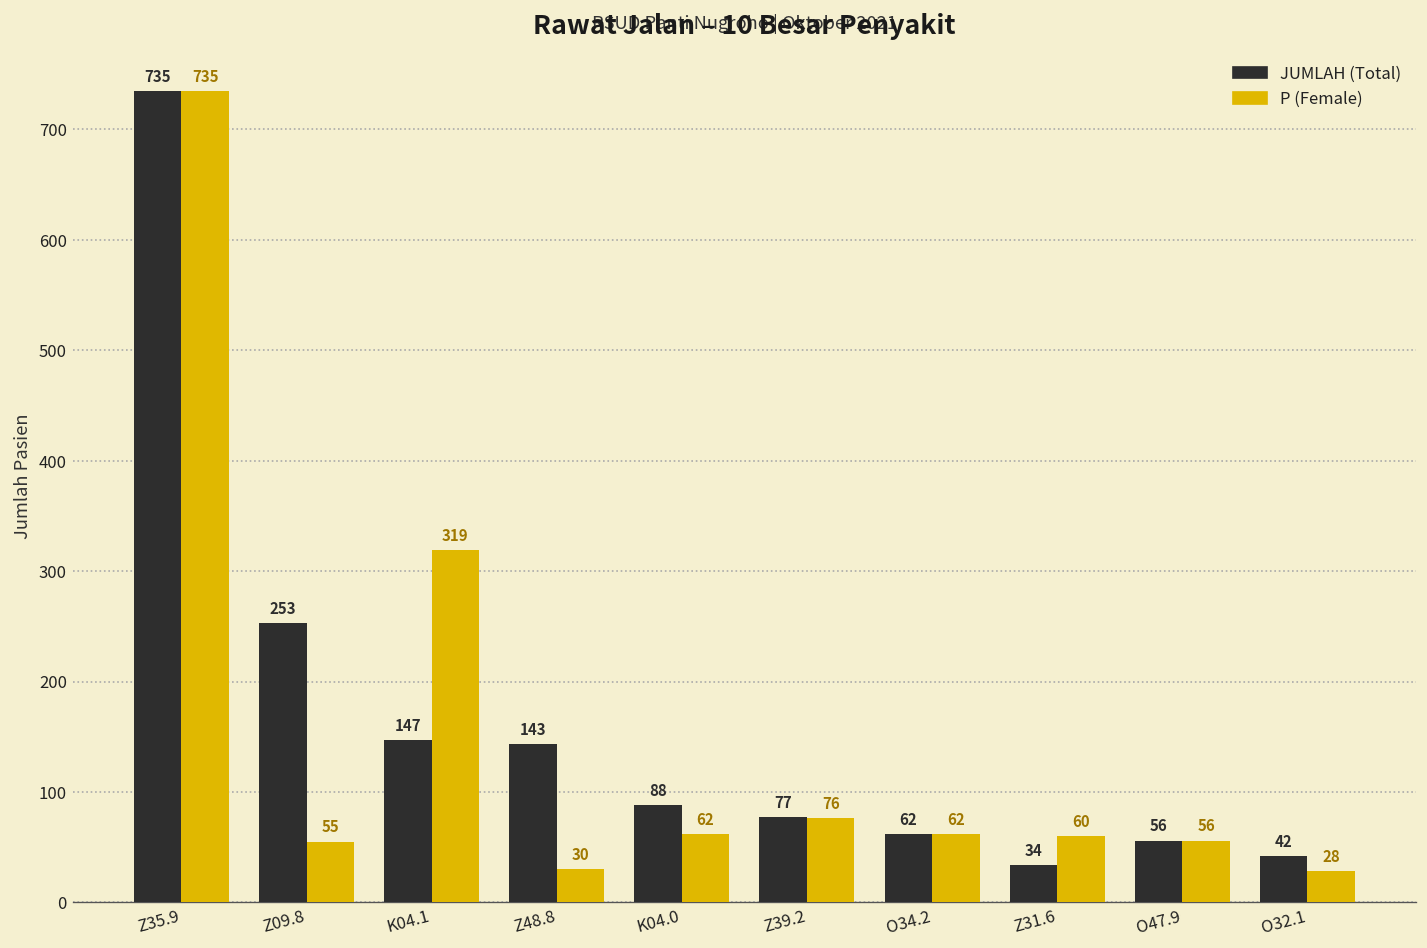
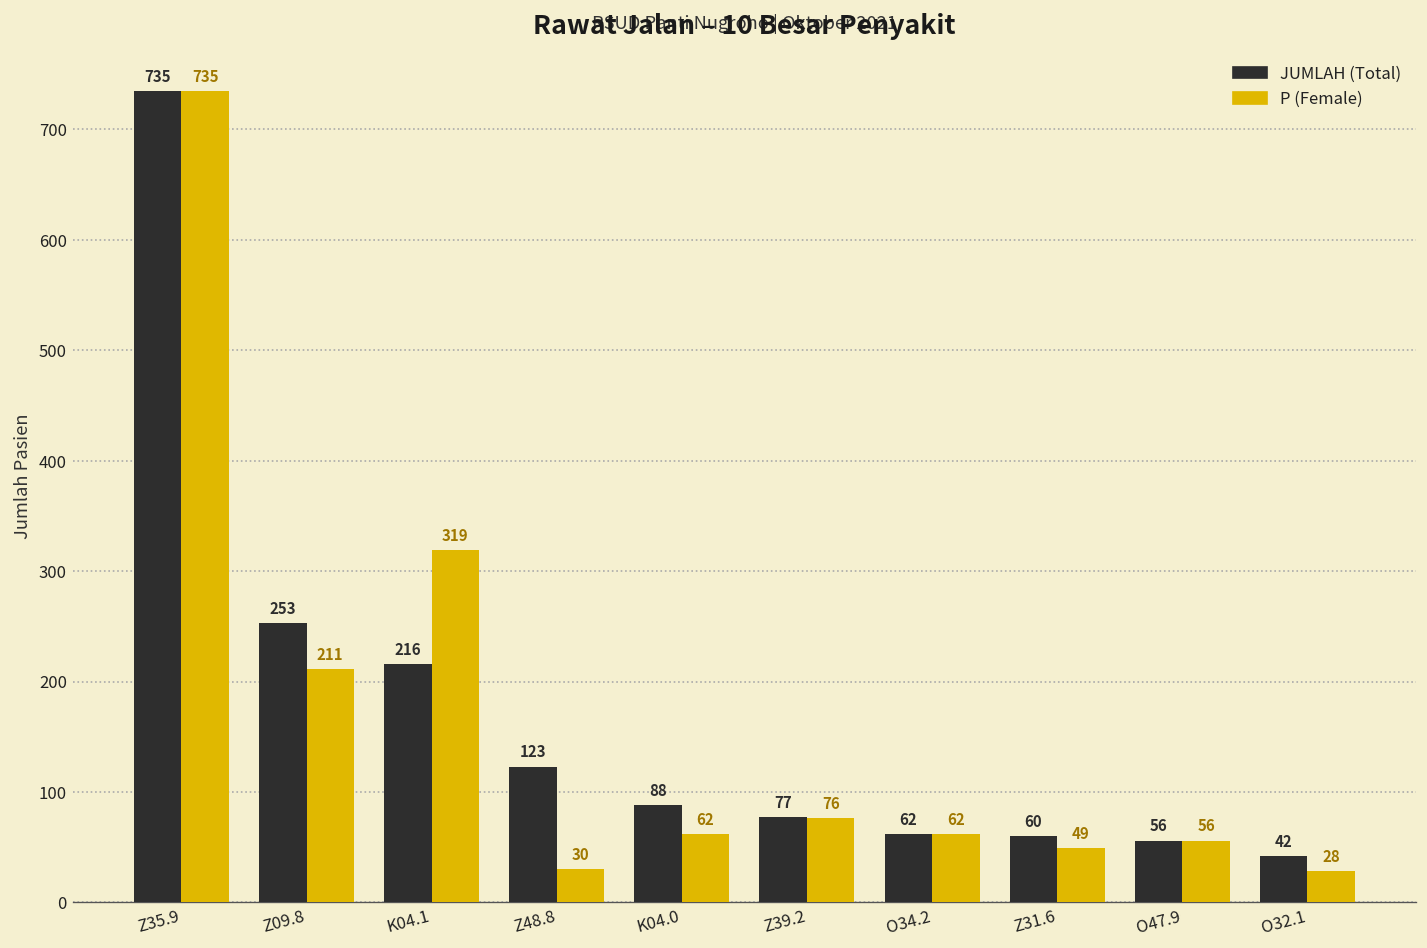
P (Female), Z09.8: 55 -> 211
JUMLAH (Total), K04.1: 147 -> 216
JUMLAH (Total), Z48.8: 143 -> 123
JUMLAH (Total), Z31.6: 34 -> 60
P (Female), Z31.6: 60 -> 49
